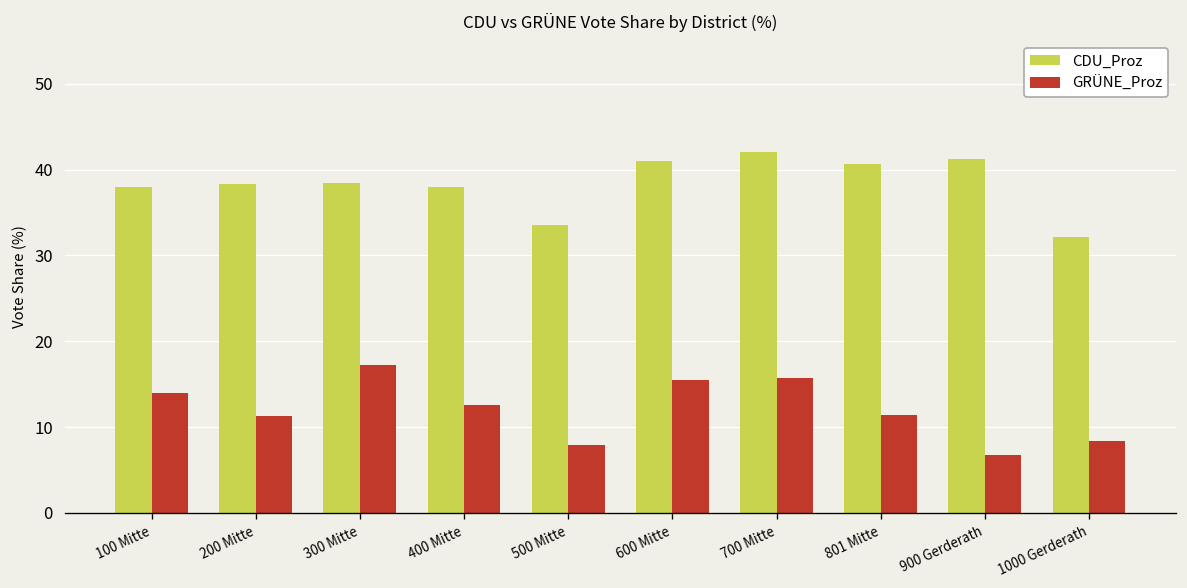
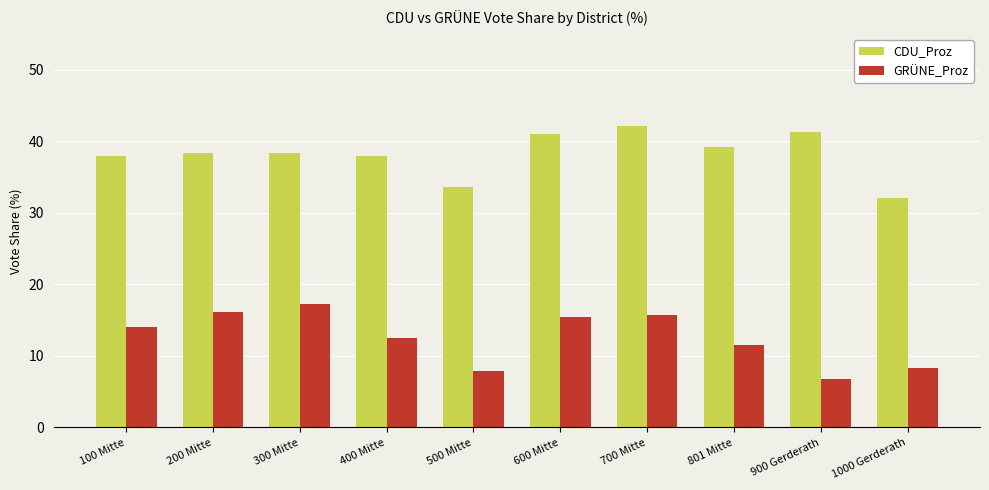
GRÜNE_Proz, 200 Mitte: 11 -> 16
CDU_Proz, 801 Mitte: 41 -> 39
